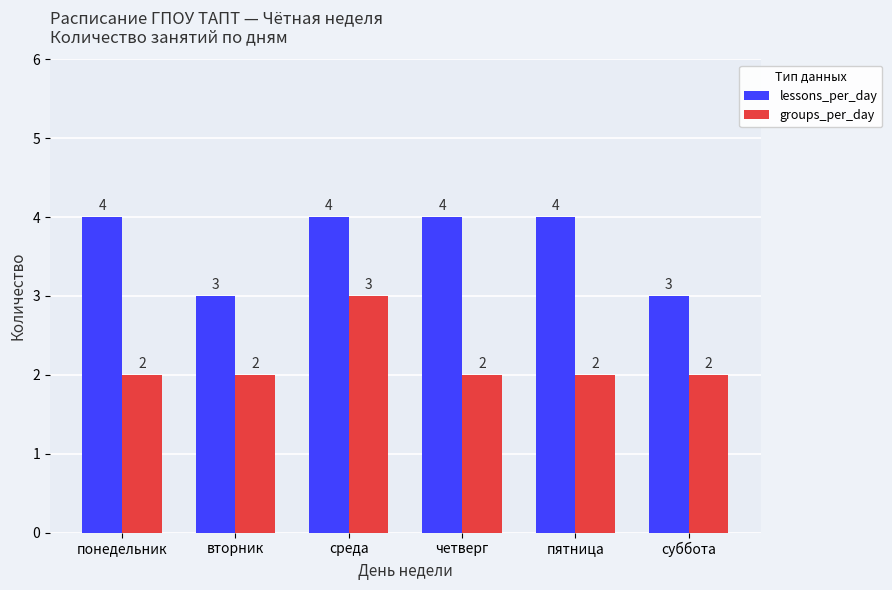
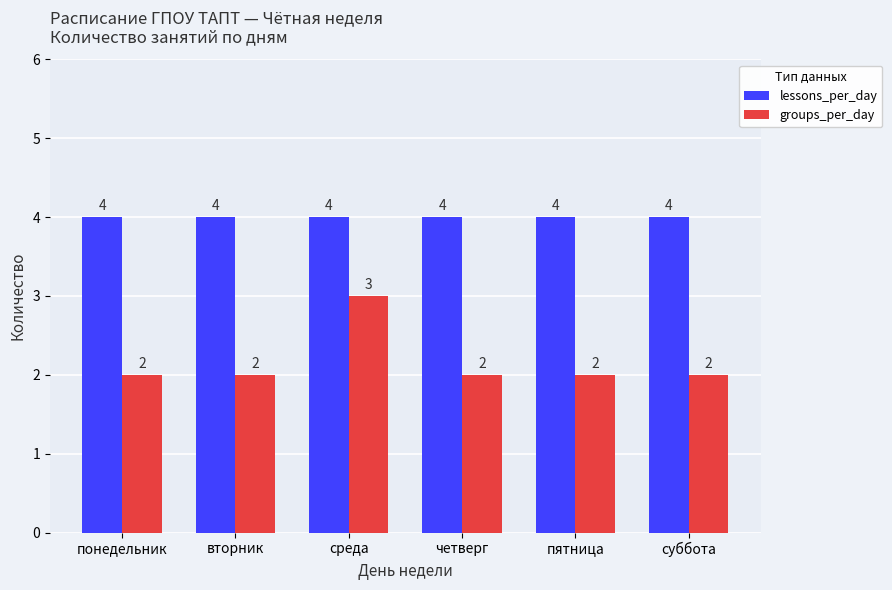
lessons_per_day, вторник: 3 -> 4
lessons_per_day, суббота: 3 -> 4
